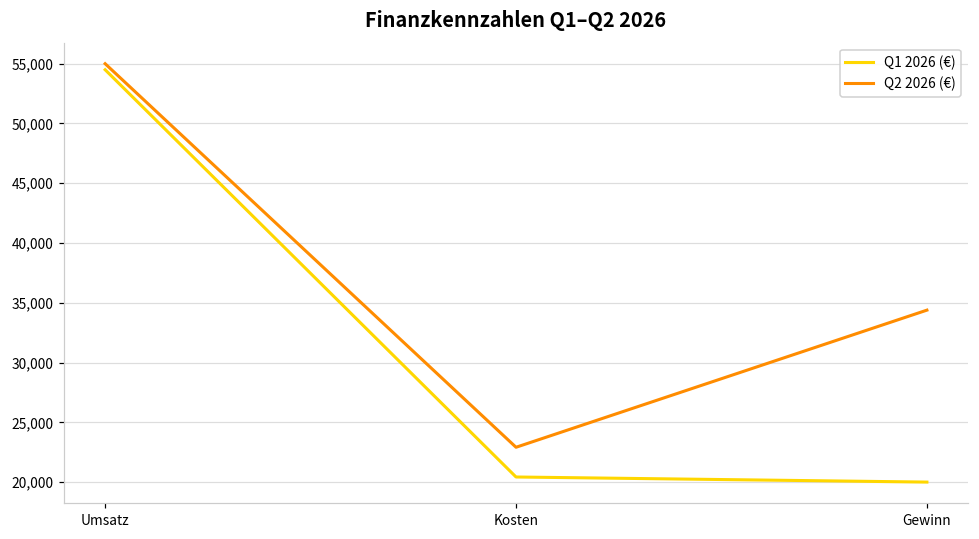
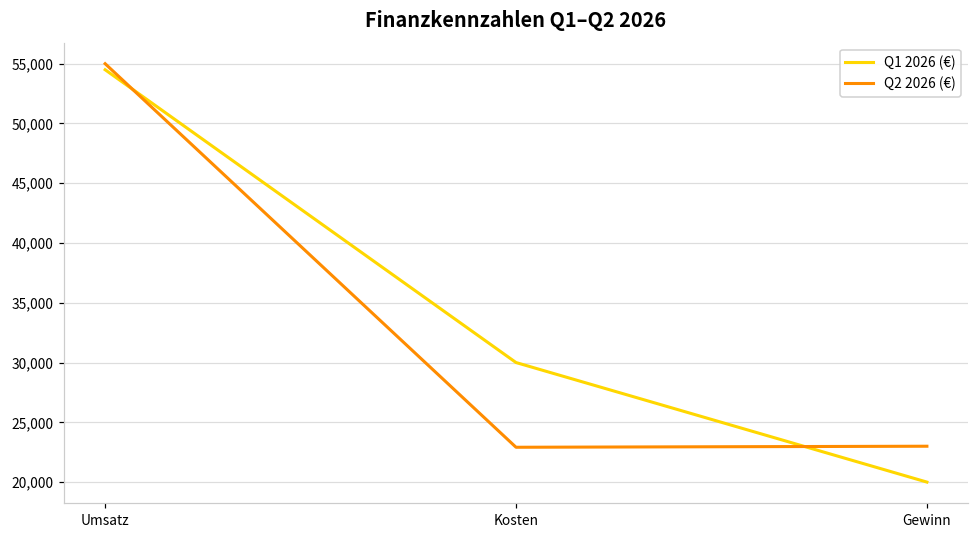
Q1 2026 (€), Kosten: 20,400 -> 30,000
Q2 2026 (€), Gewinn: 34,400 -> 23,000
